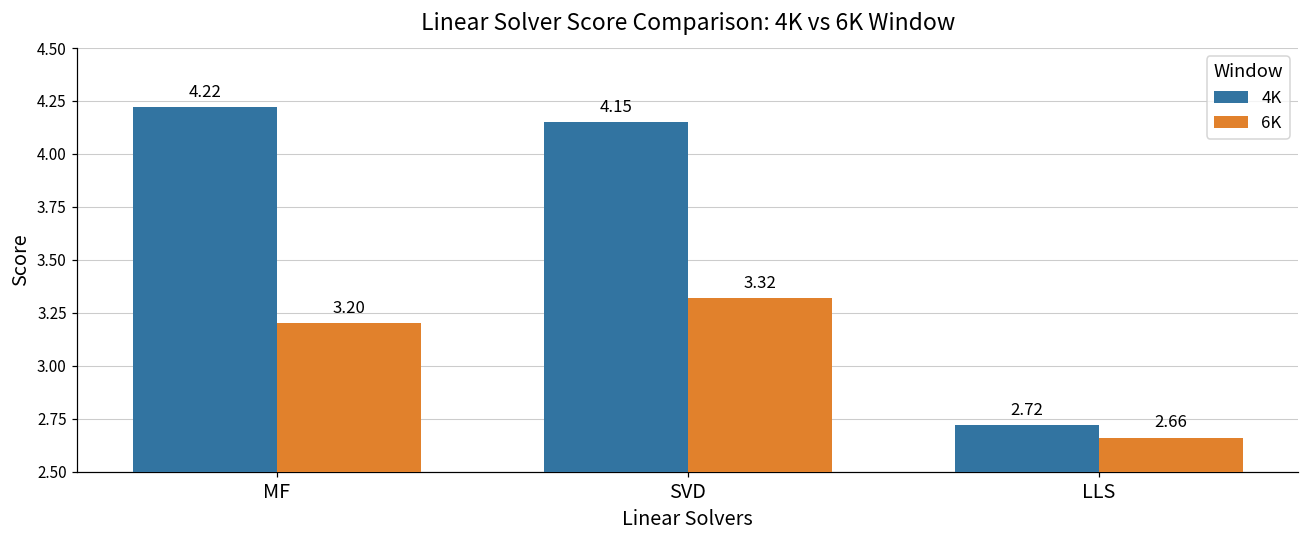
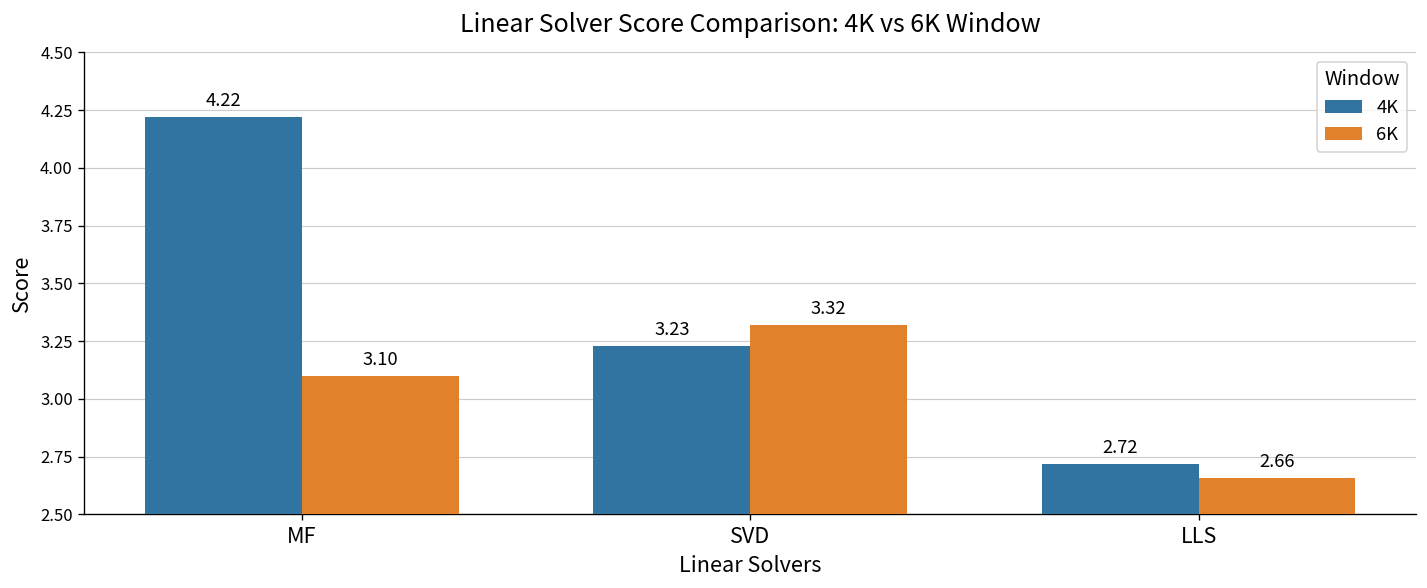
6K, MF: 3.20 -> 3.10
4K, SVD: 4.15 -> 3.23
